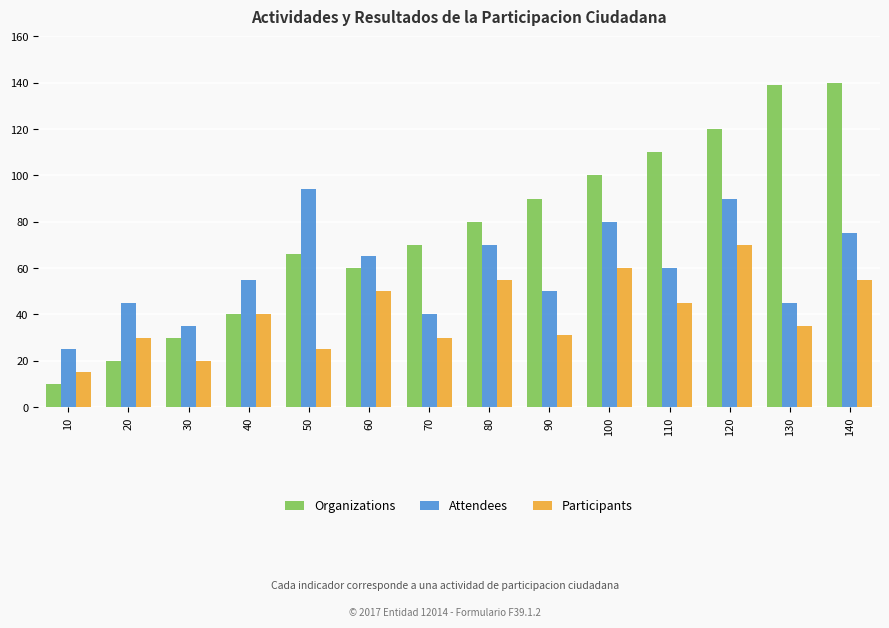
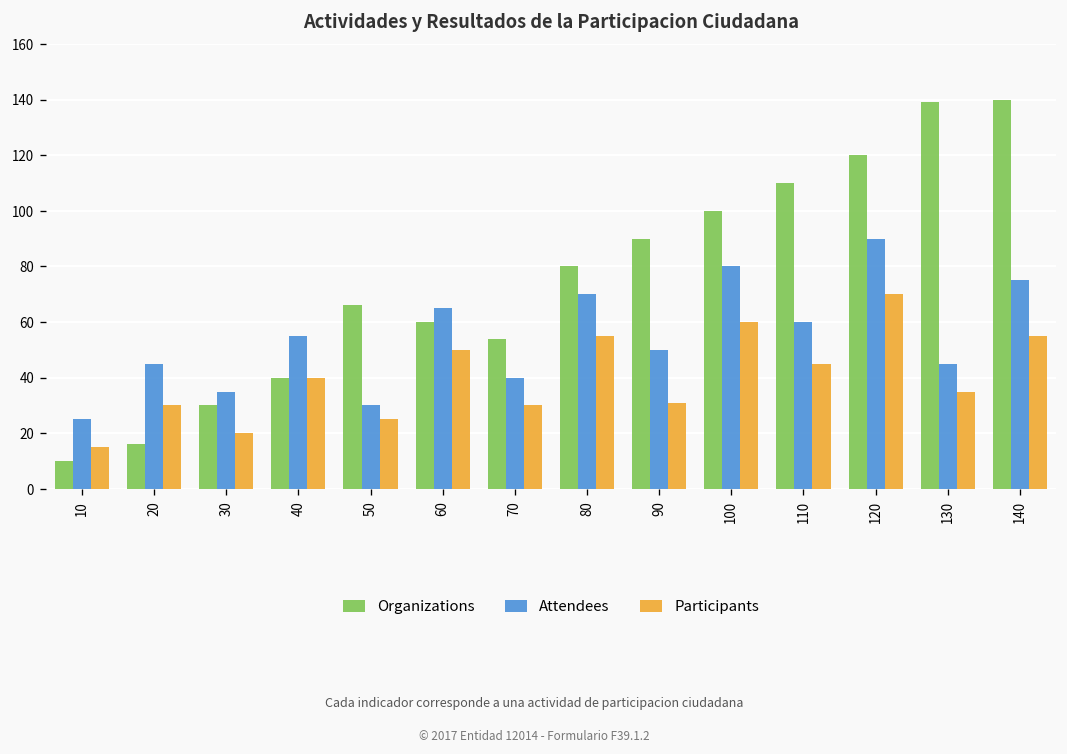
Organizations, 20: 20 -> 16
Attendees, 50: 94 -> 30
Organizations, 70: 70 -> 54
